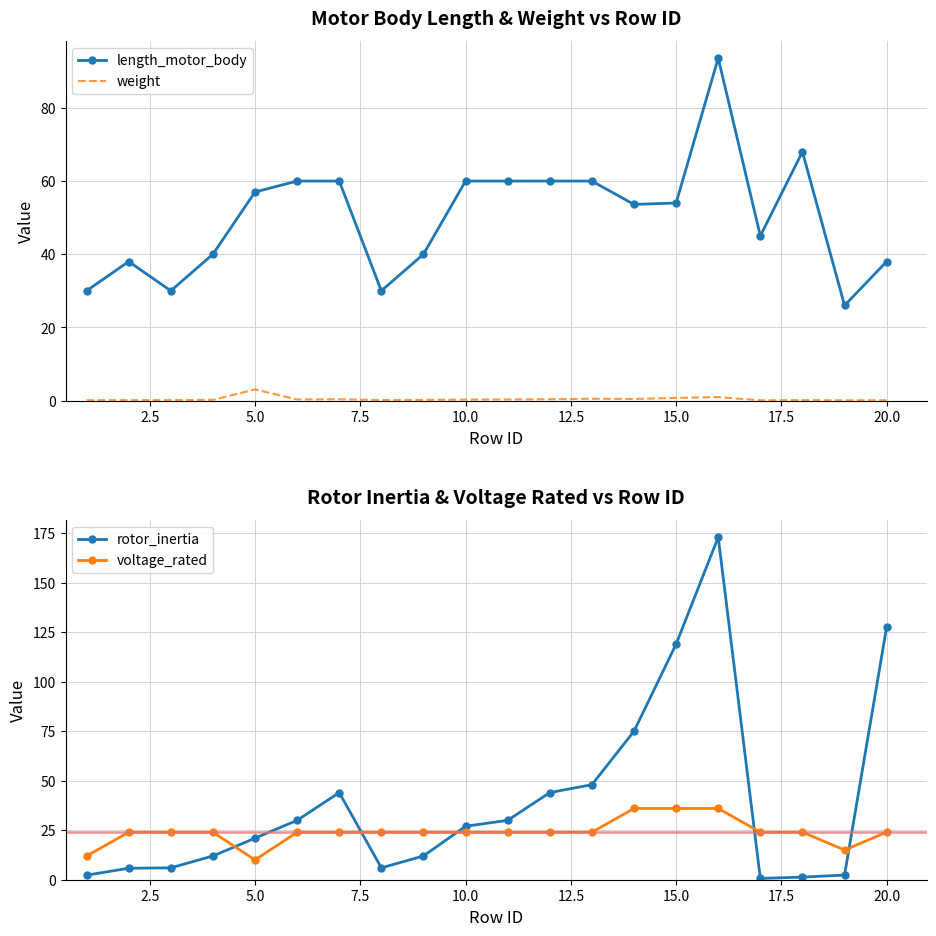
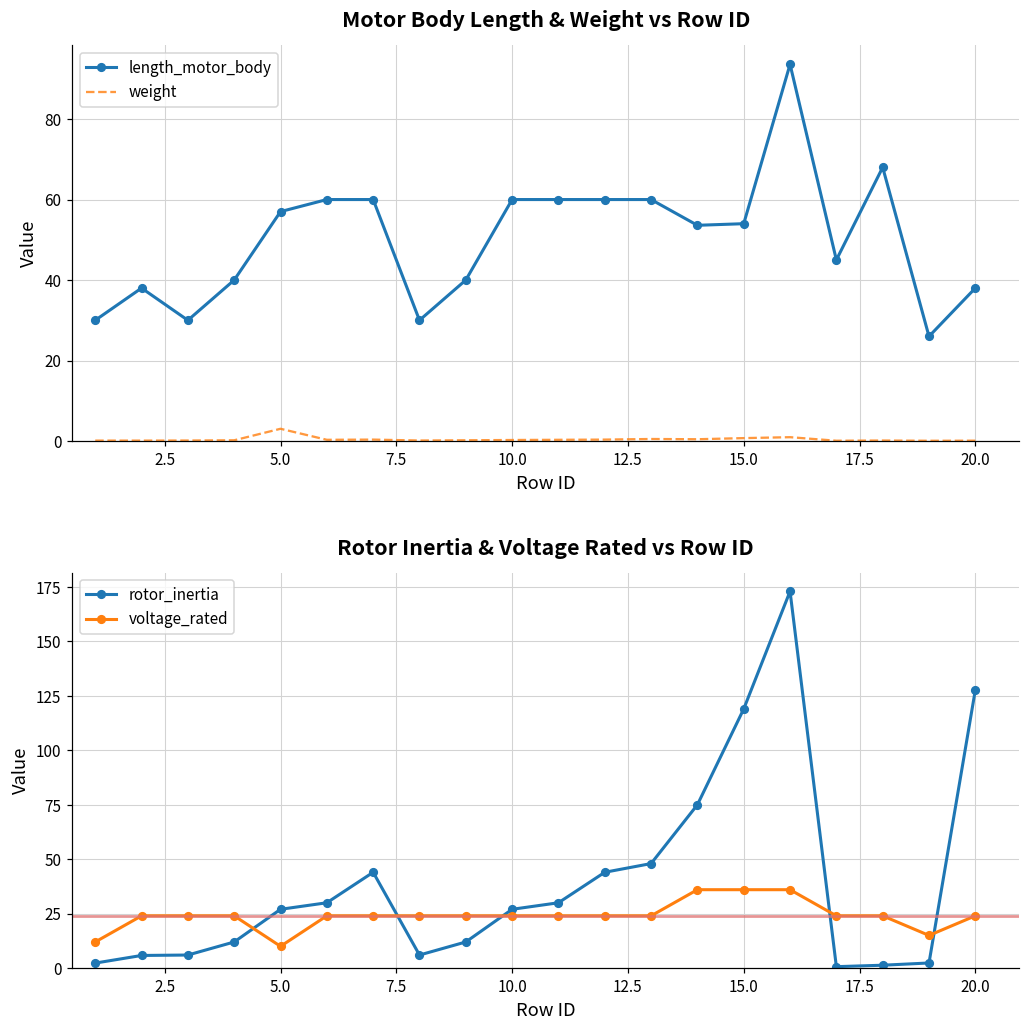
Rotor Inertia & Voltage Rated vs Row ID, rotor_inertia, 5.0: 21 -> 27
